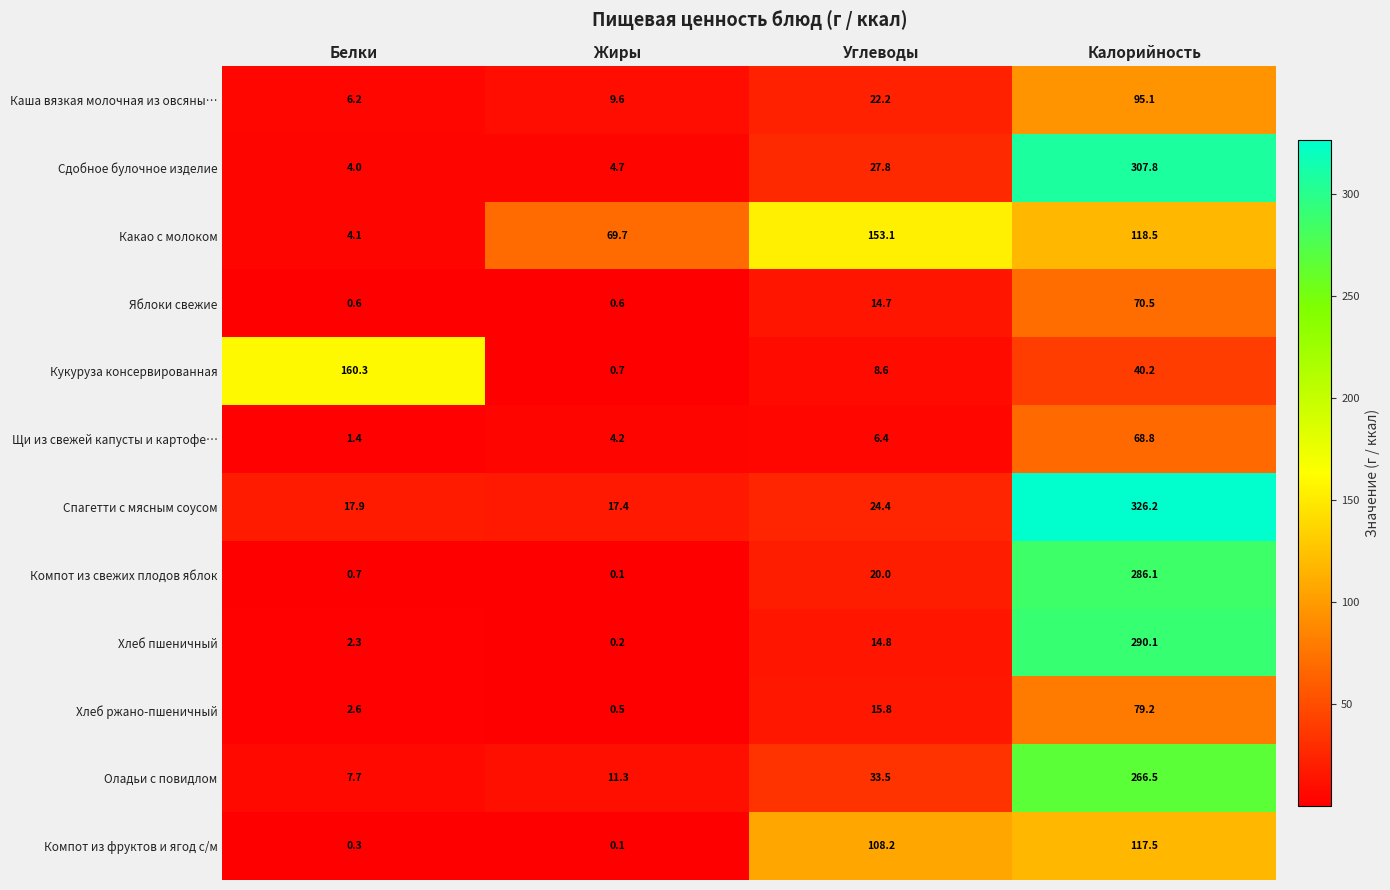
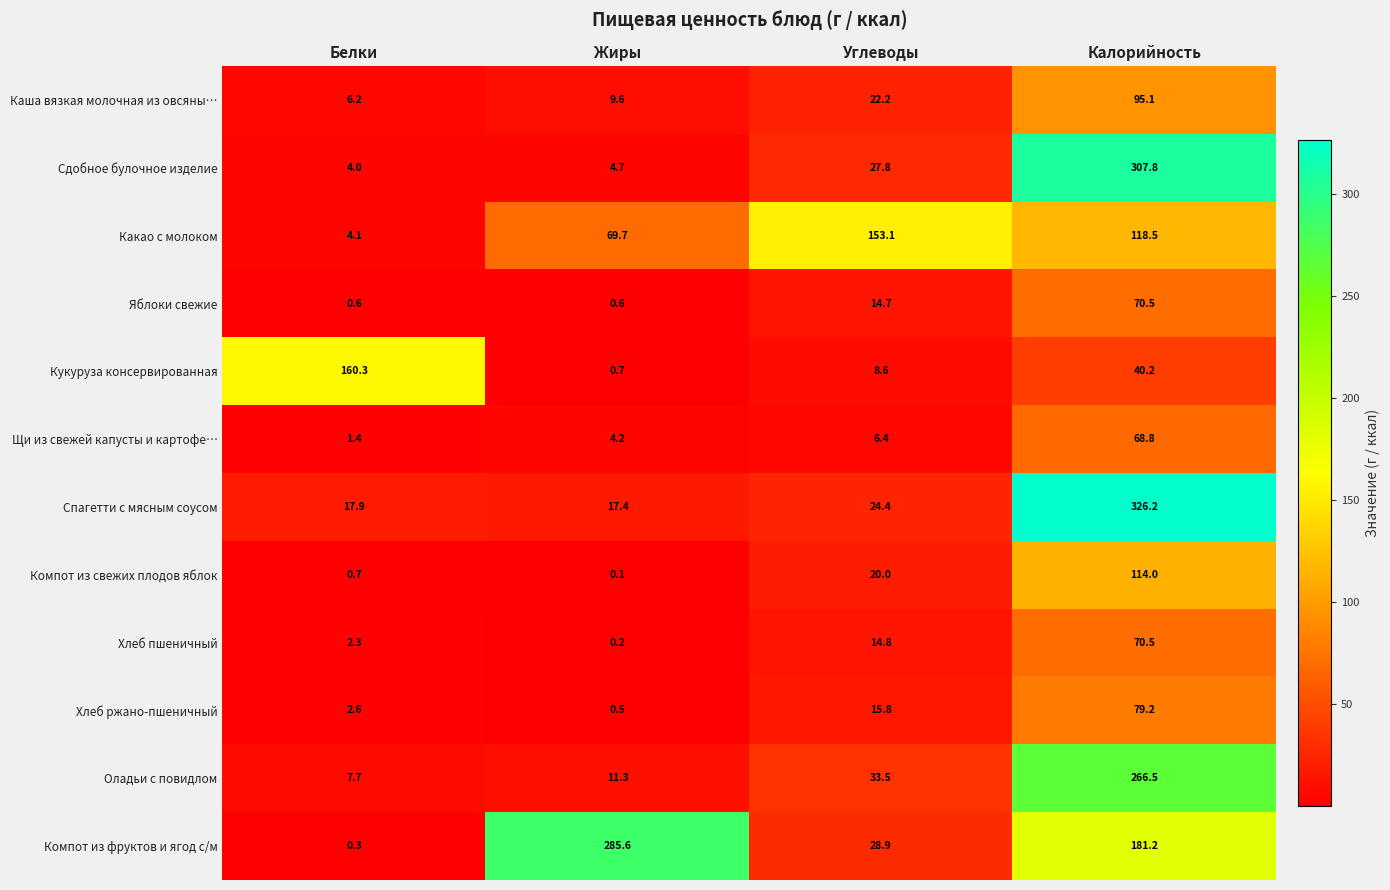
Компот из свежих плодов яблок, Калорийность: 286.1 -> 114.0
Хлеб пшеничный, Калорийность: 290.1 -> 70.5
Компот из фруктов и ягод с/м, Жиры: 0.1 -> 285.6
Компот из фруктов и ягод с/м, Углеводы: 108.2 -> 28.9
Компот из фруктов и ягод с/м, Калорийность: 117.5 -> 181.2
